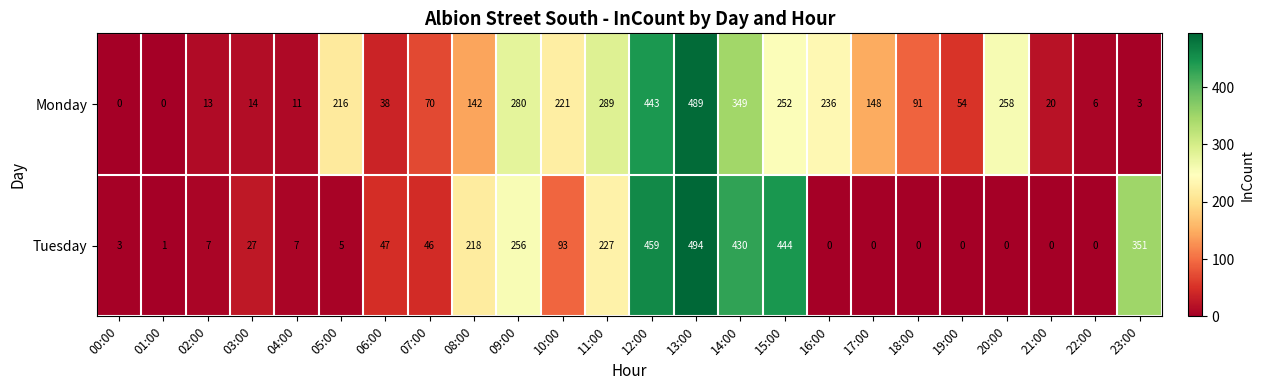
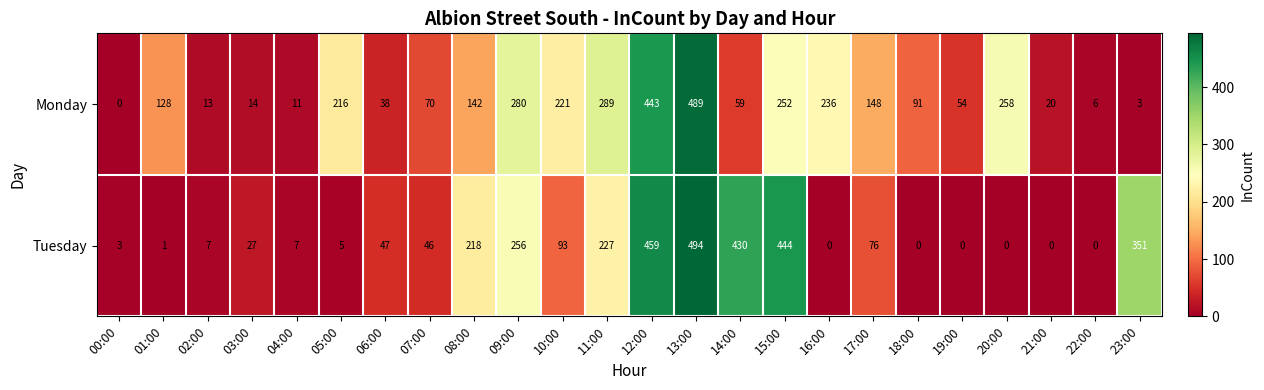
Monday, 01:00: 0 -> 128
Monday, 14:00: 349 -> 59
Tuesday, 17:00: 0 -> 76
